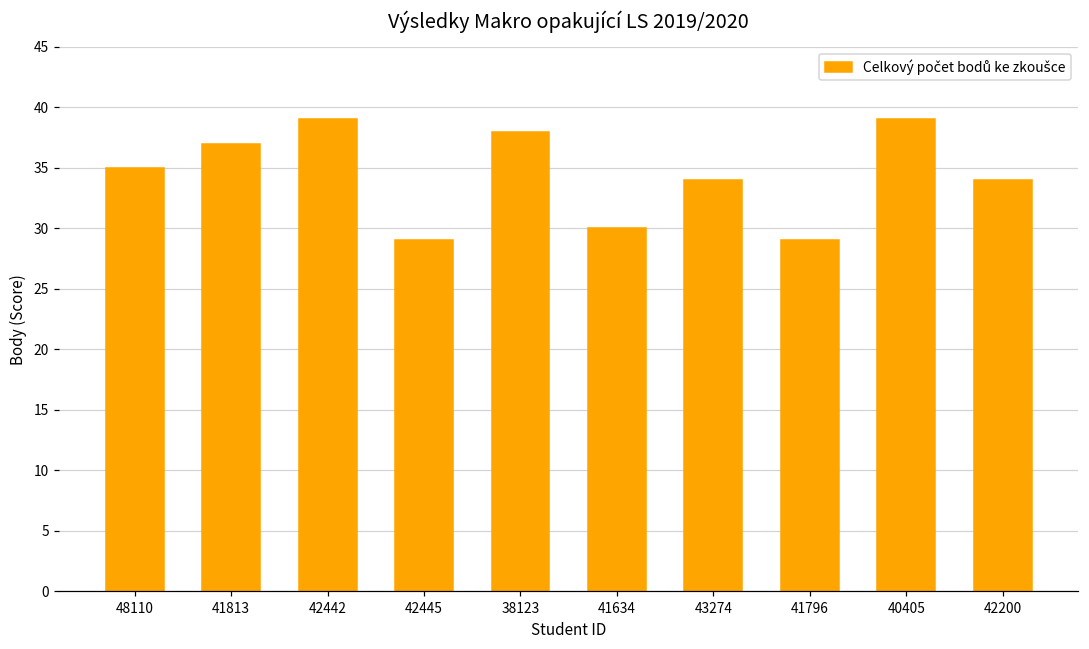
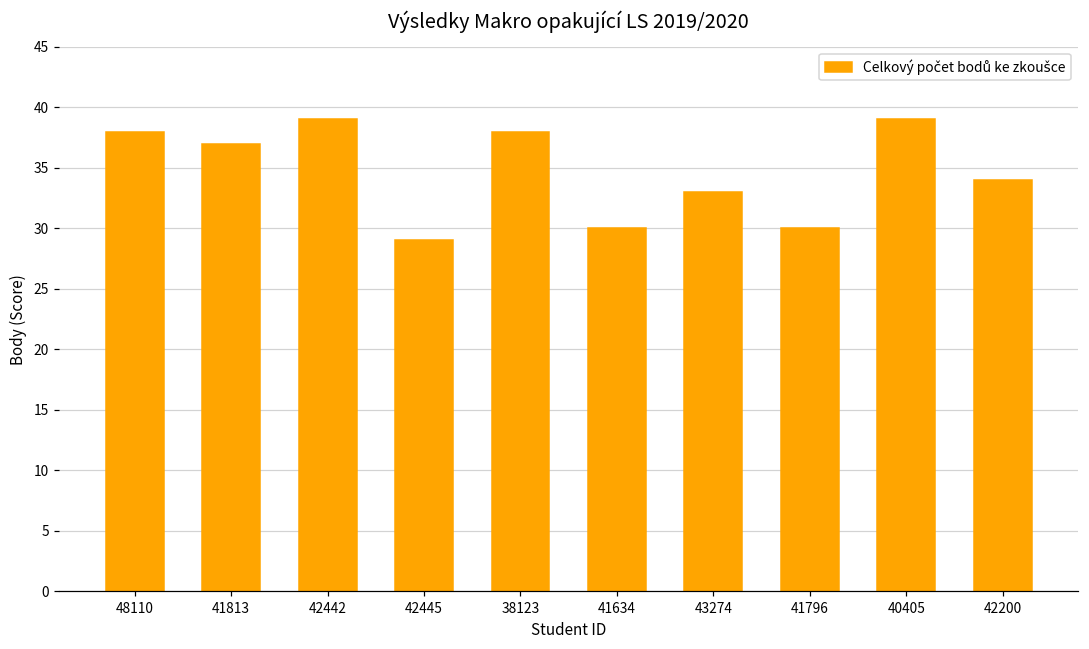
48110: 35 -> 38
43274: 34 -> 33
41796: 29 -> 30
